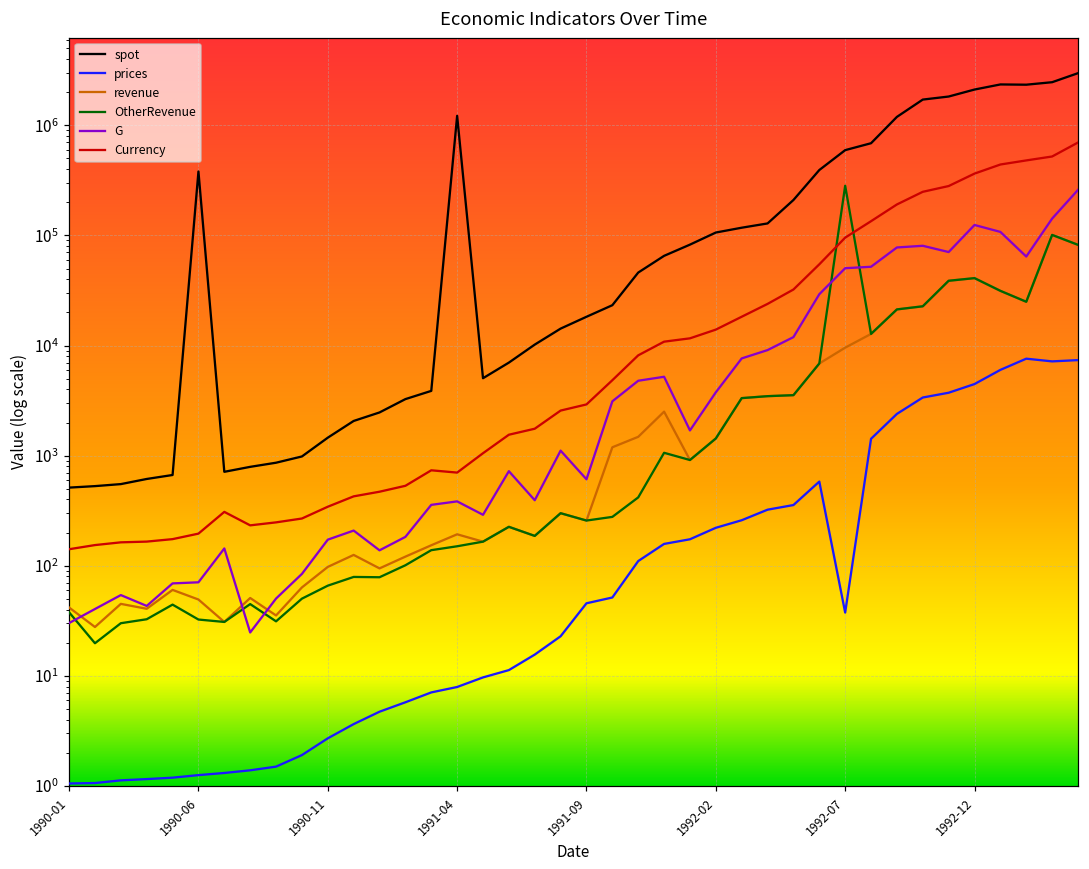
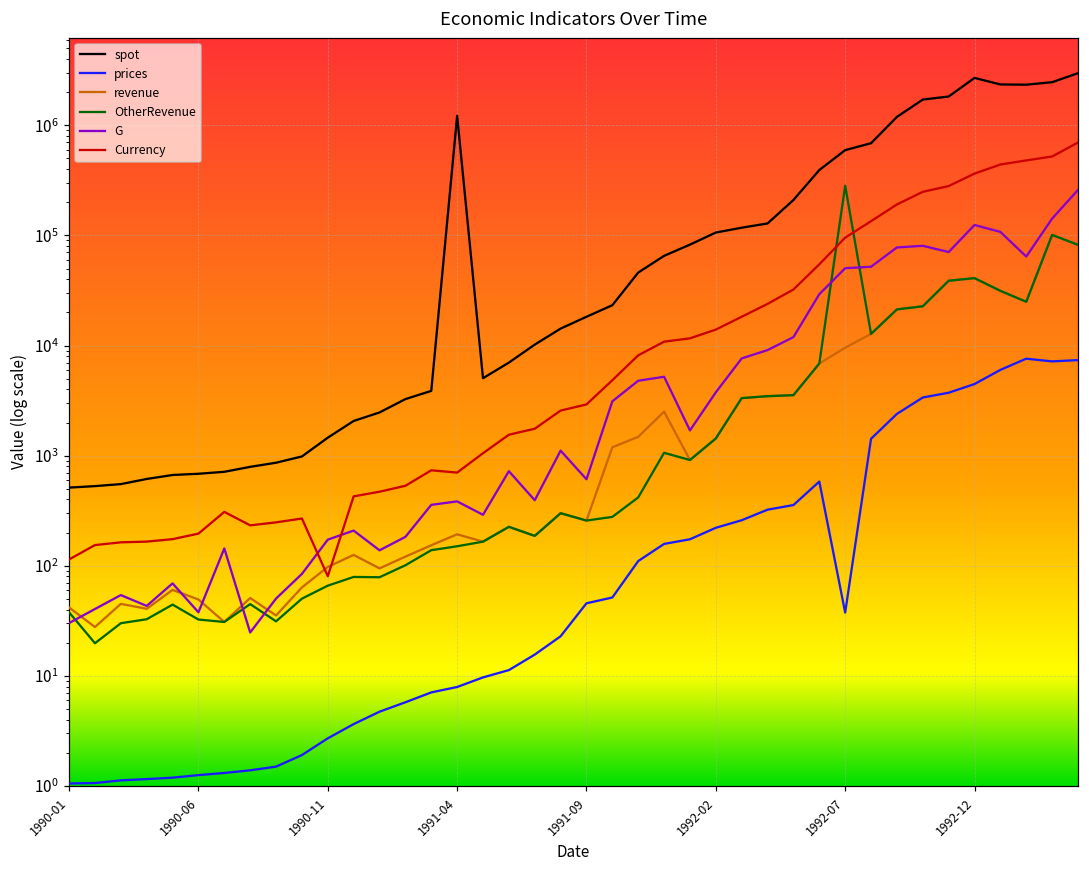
Currency, 1990-01: 140 -> 110
spot, 1990-06: 380000 -> 700
G, 1990-06: 70 -> 38
Currency, 1990-11: 340 -> 80
spot, 1992-12: 2100000 -> 2700000
